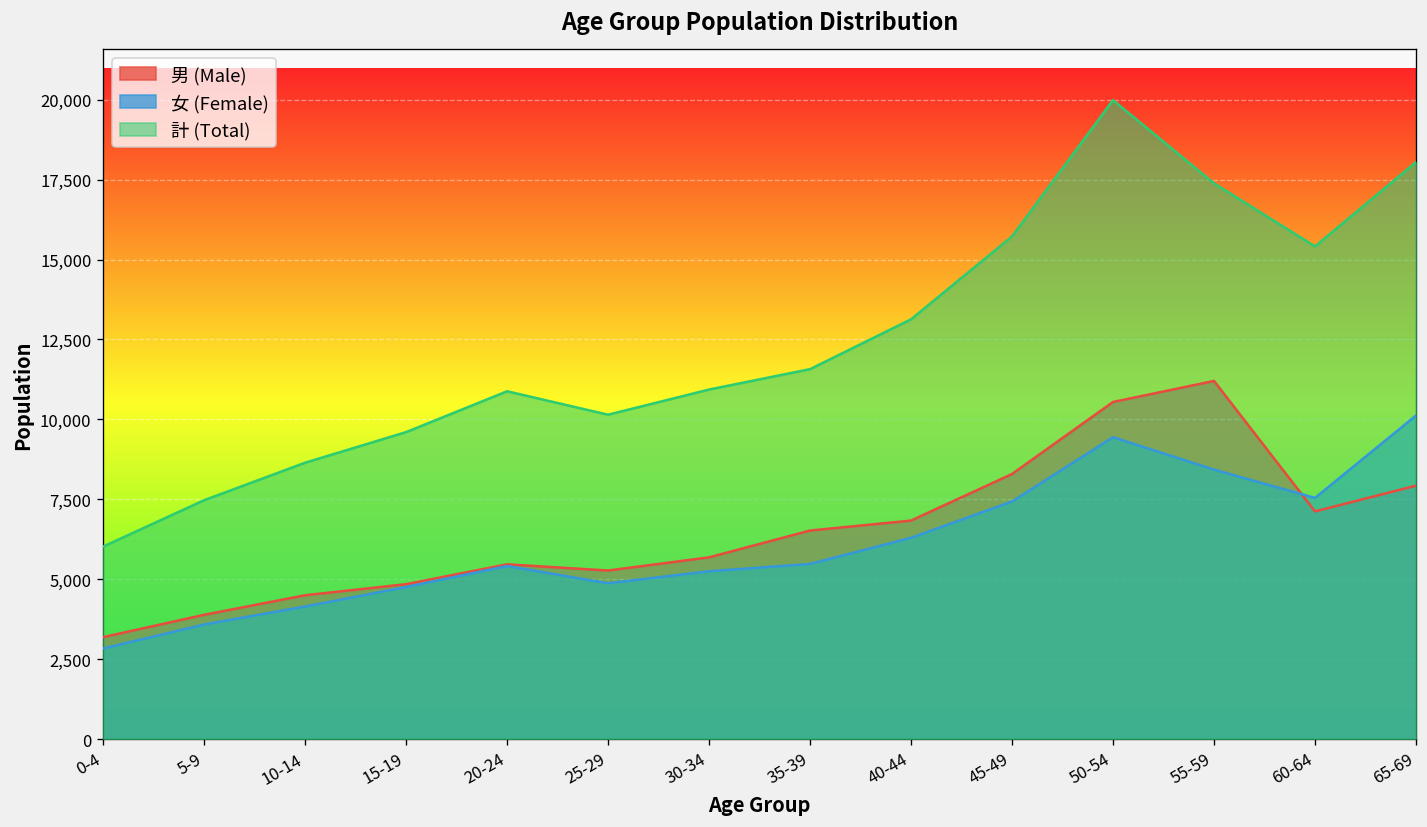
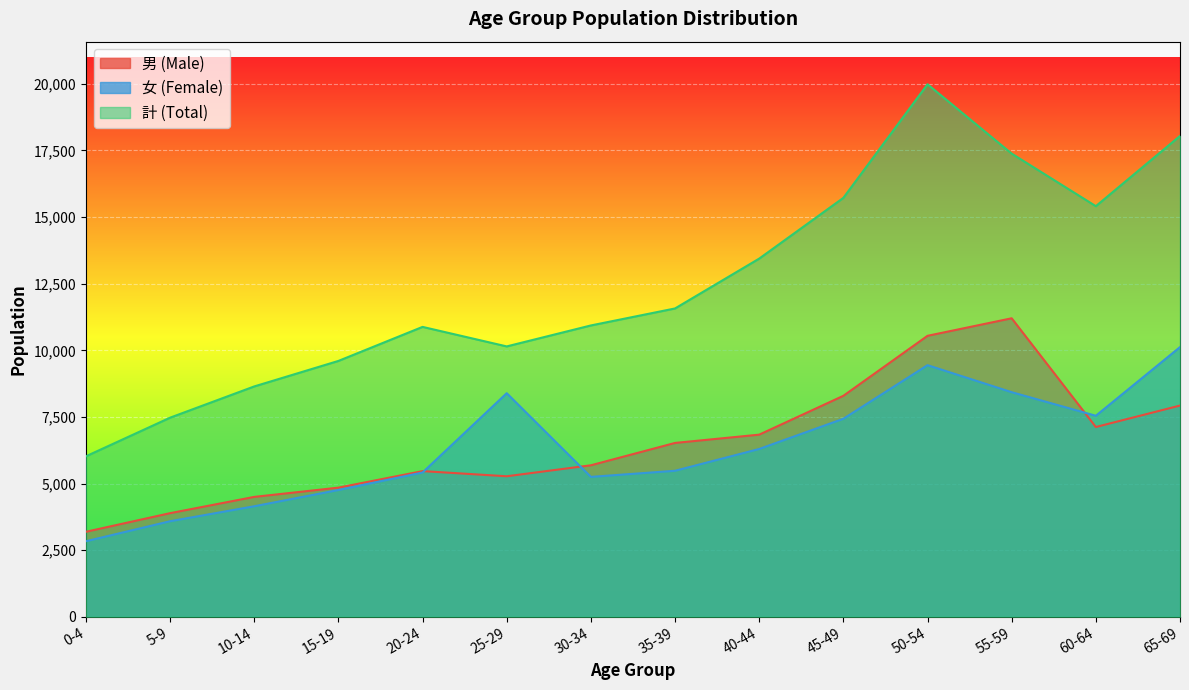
女 (Female), 25-29: 4,900 -> 8,400
計 (Total), 40-44: 13,100 -> 13,400
